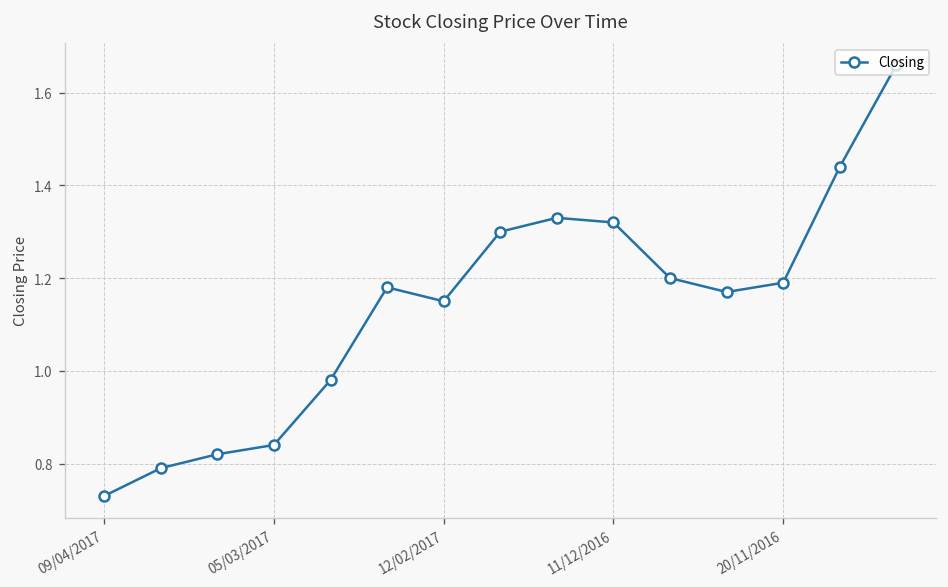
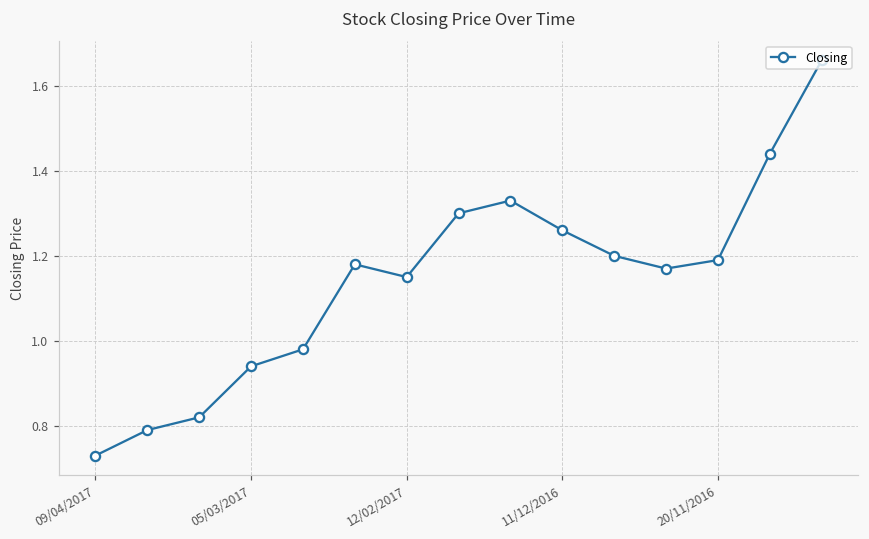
05/03/2017: 0.84 -> 0.94
11/12/2016: 1.32 -> 1.26
